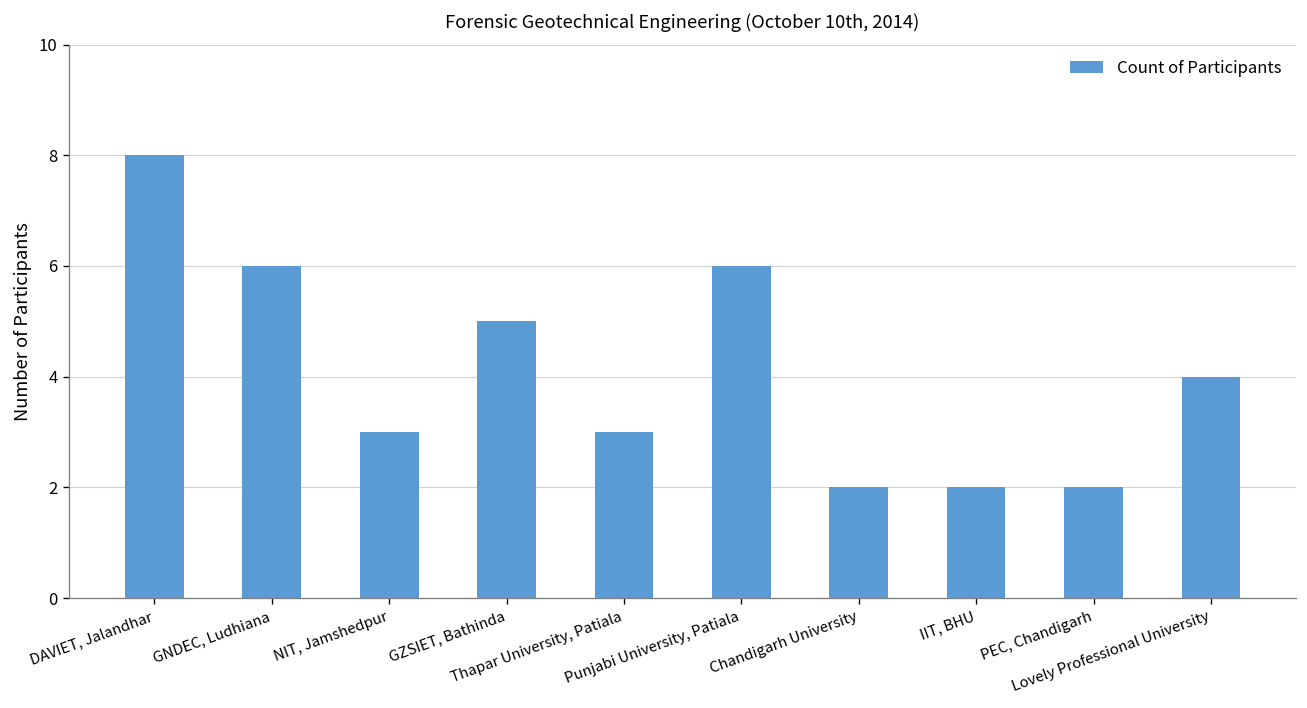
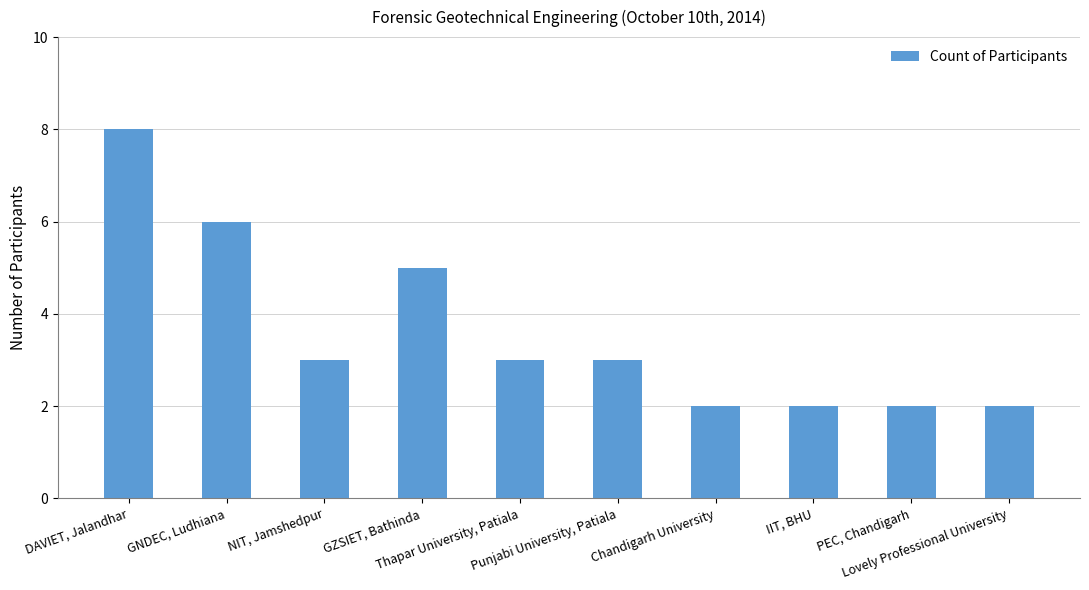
Punjabi University, Patiala: 6 -> 3
Lovely Professional University: 4 -> 2
